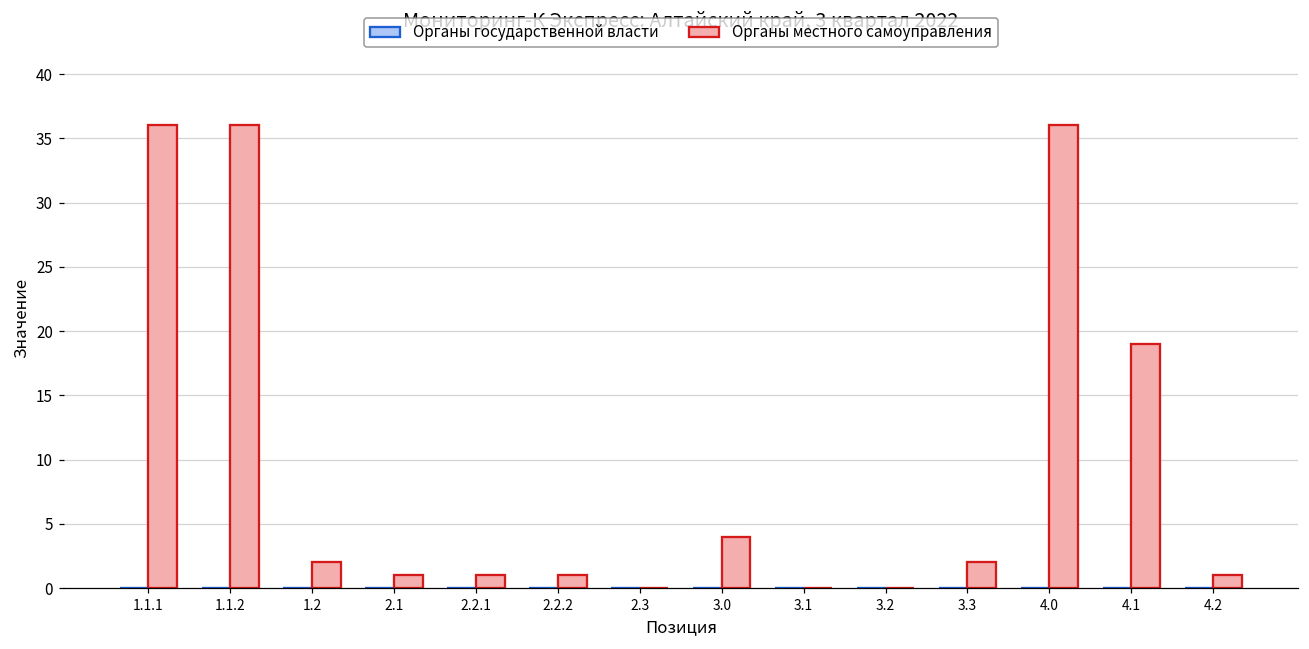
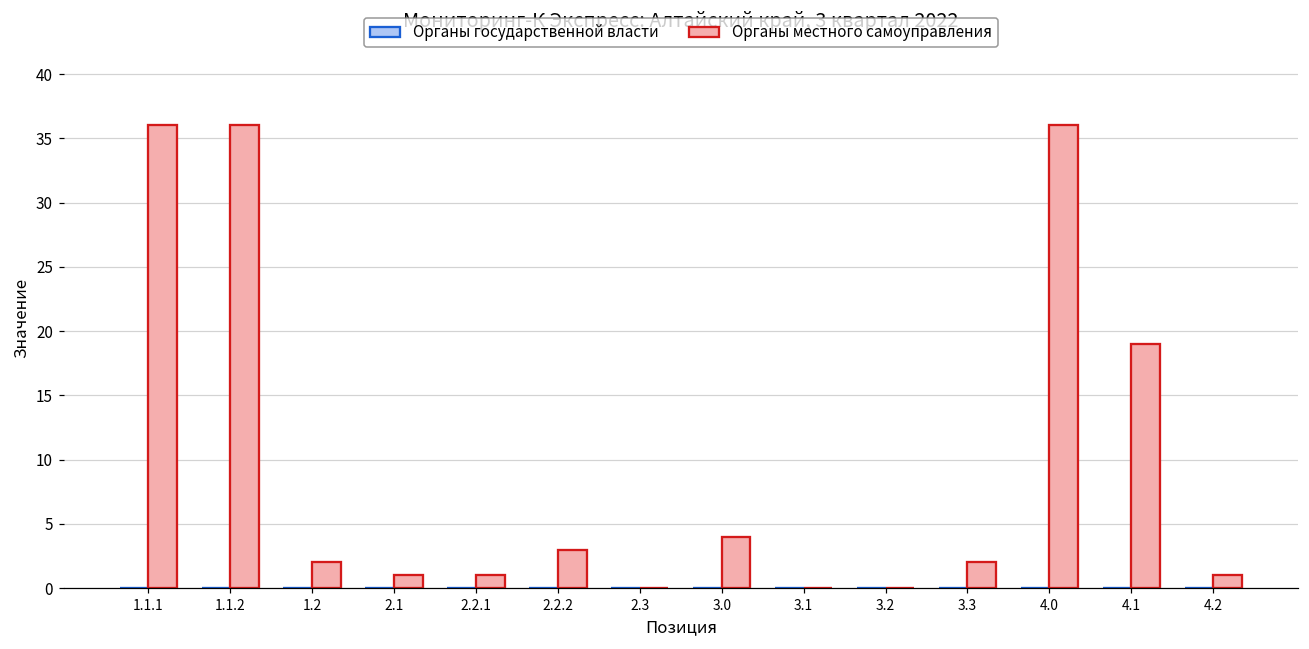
Органы местного самоуправления, 2.2.2: 1 -> 3
